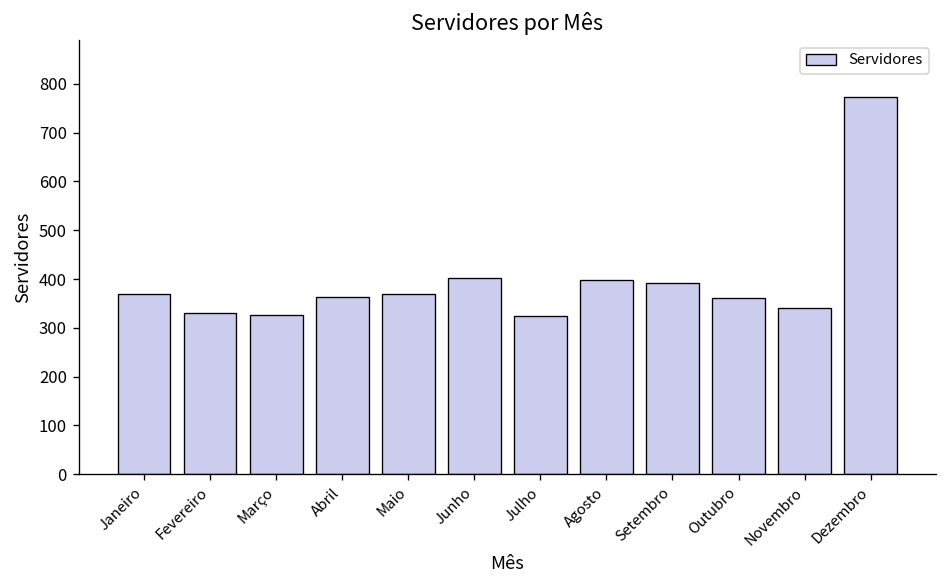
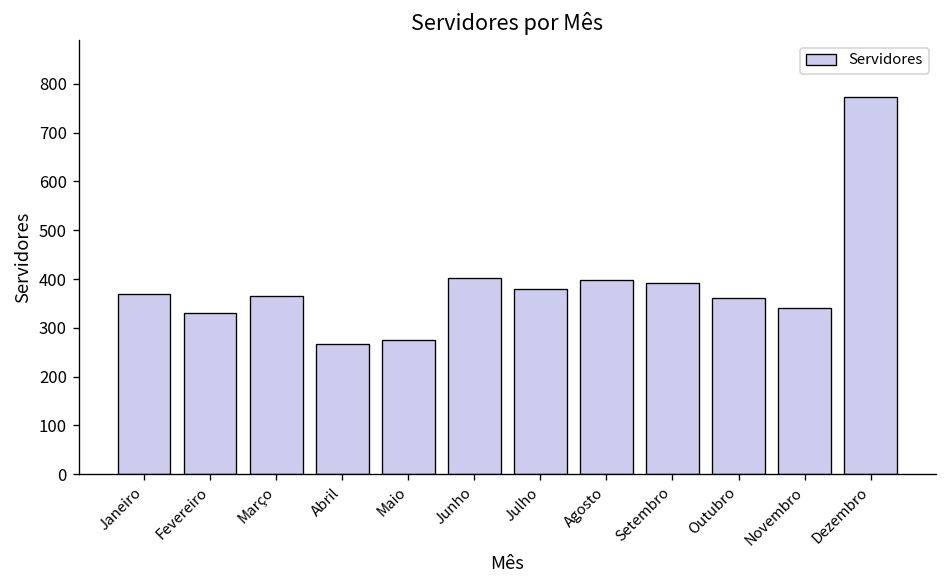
Março: 330 -> 370
Abril: 360 -> 270
Maio: 370 -> 280
Julho: 330 -> 380
